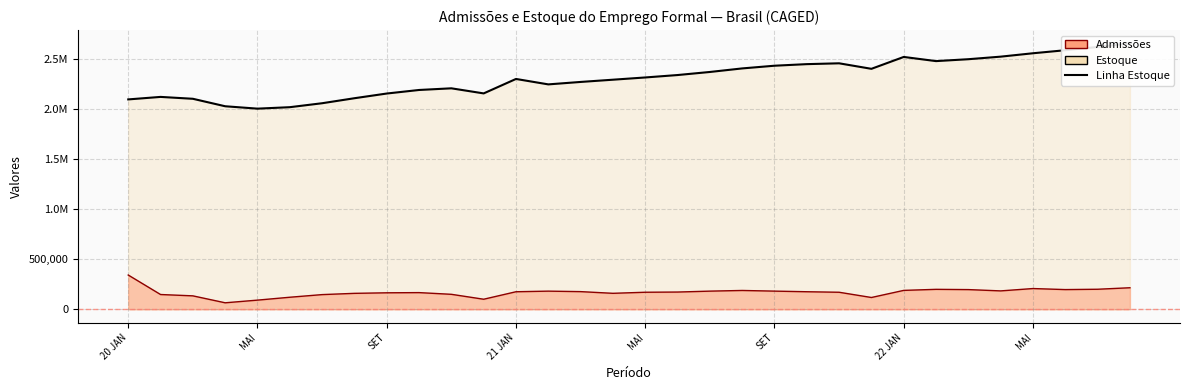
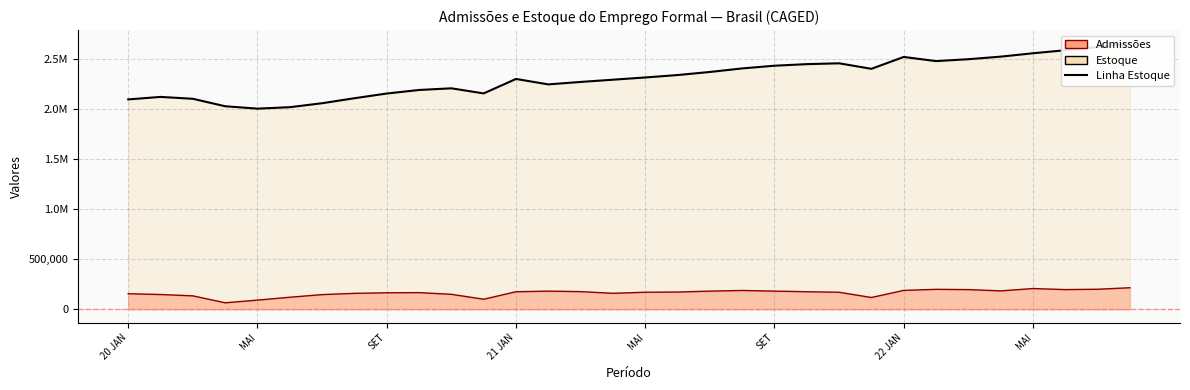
Admissões, 20 JAN: 340,000 -> 150,000
